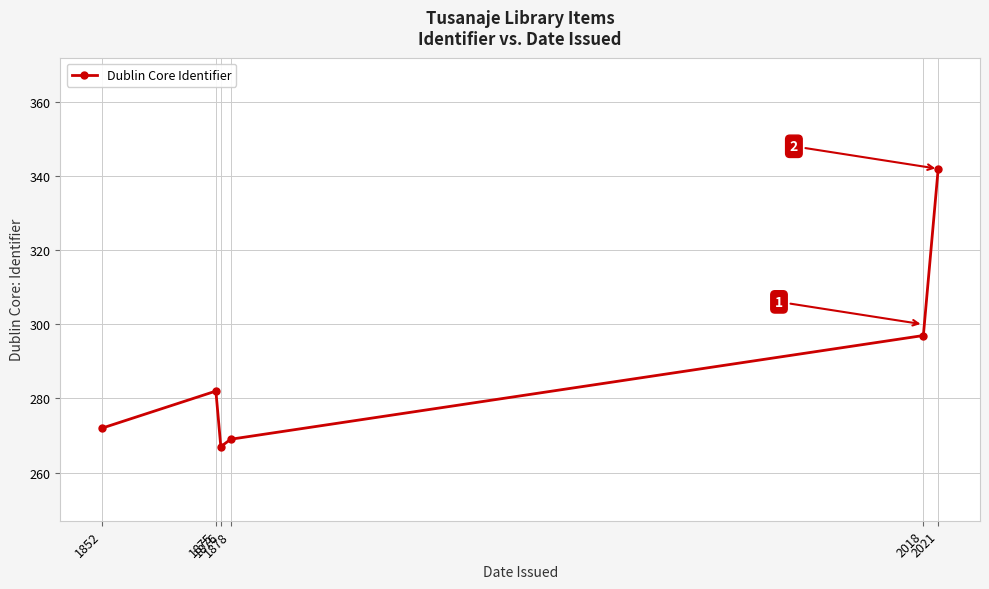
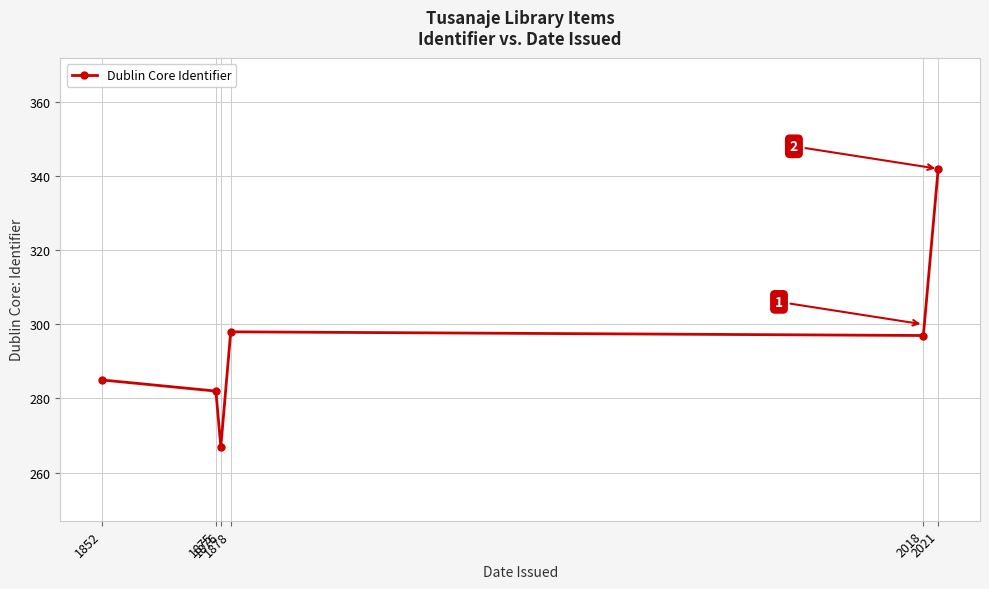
1852: 272 -> 285
1878: 269 -> 298
